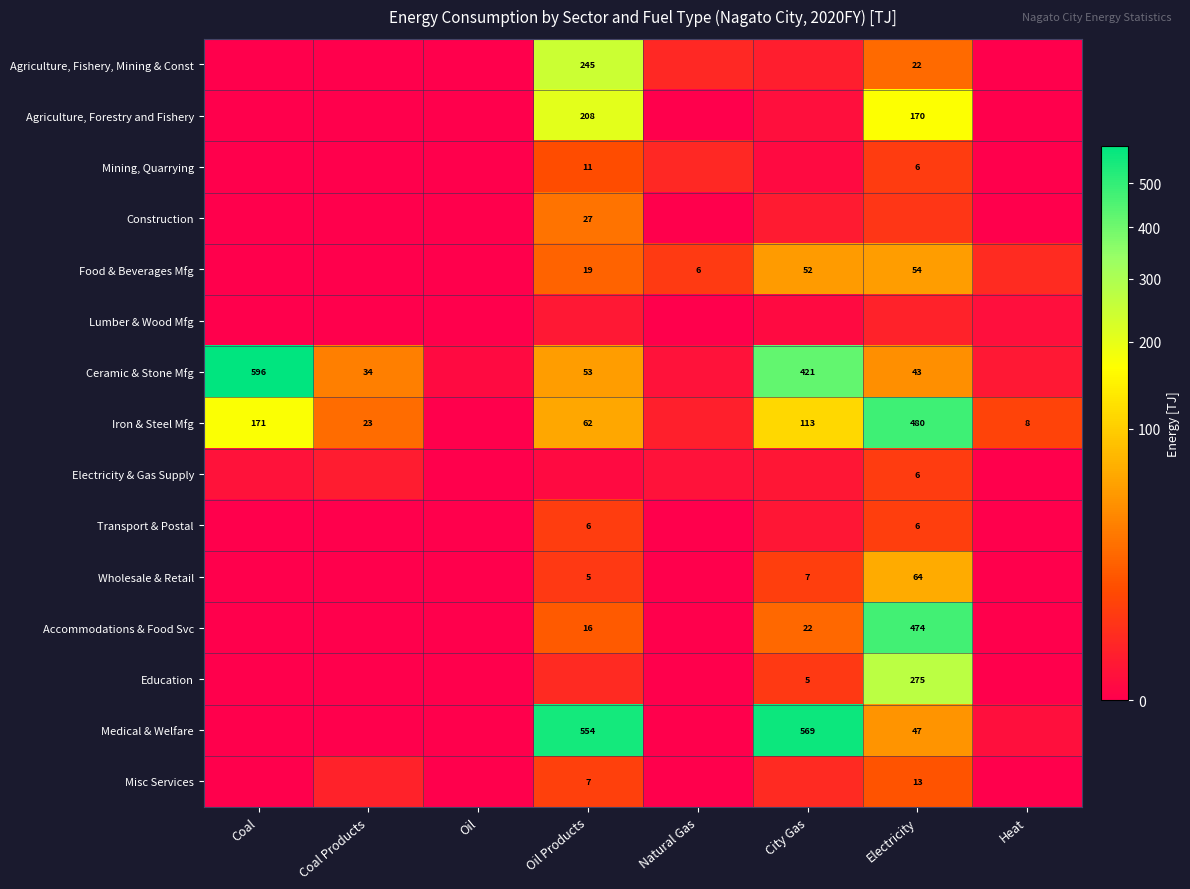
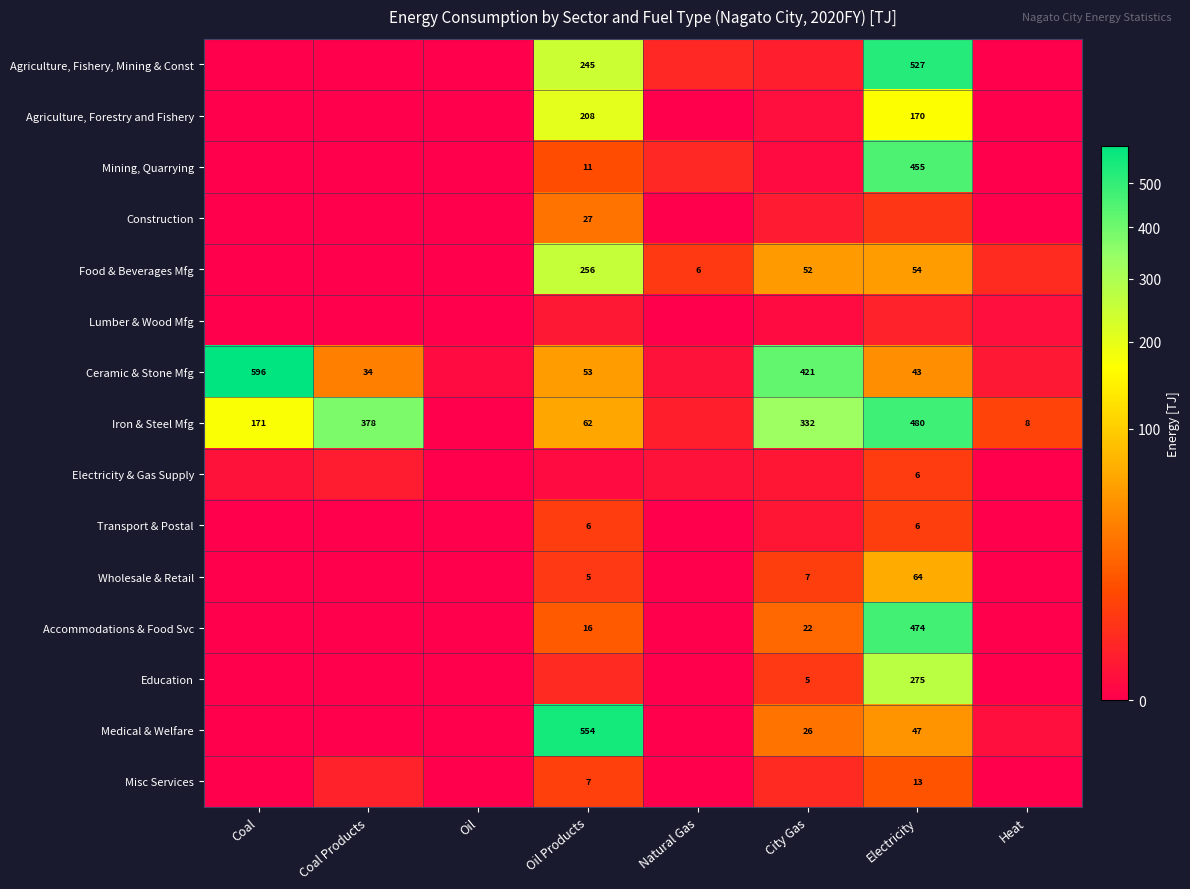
Agriculture, Fishery, Mining & Const, Electricity: 22 -> 527
Mining, Quarrying, Electricity: 6 -> 455
Food & Beverages Mfg, Oil Products: 19 -> 256
Iron & Steel Mfg, Coal Products: 23 -> 378
Iron & Steel Mfg, City Gas: 113 -> 332
Medical & Welfare, City Gas: 569 -> 26
